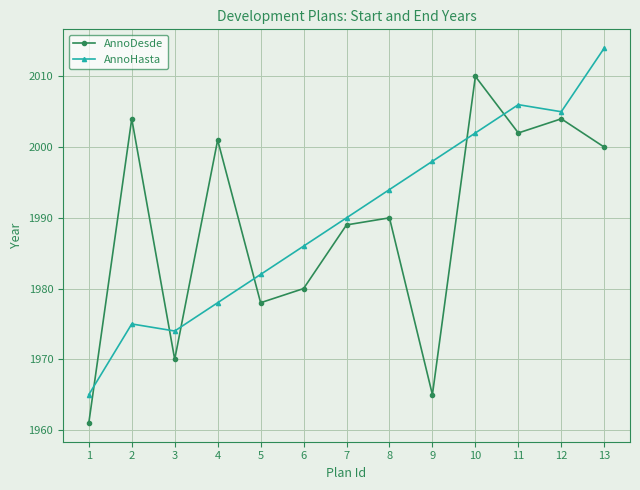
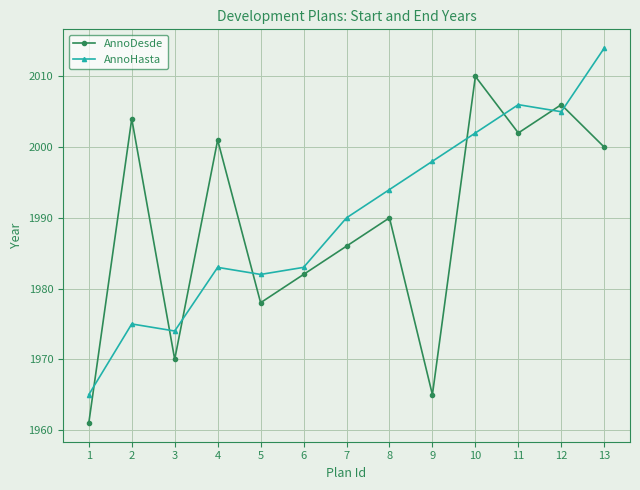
AnnoHasta, 4: 1978 -> 1983
AnnoDesde, 6: 1980 -> 1982
AnnoHasta, 6: 1986 -> 1983
AnnoDesde, 7: 1989 -> 1986
AnnoDesde, 12: 2004 -> 2006
